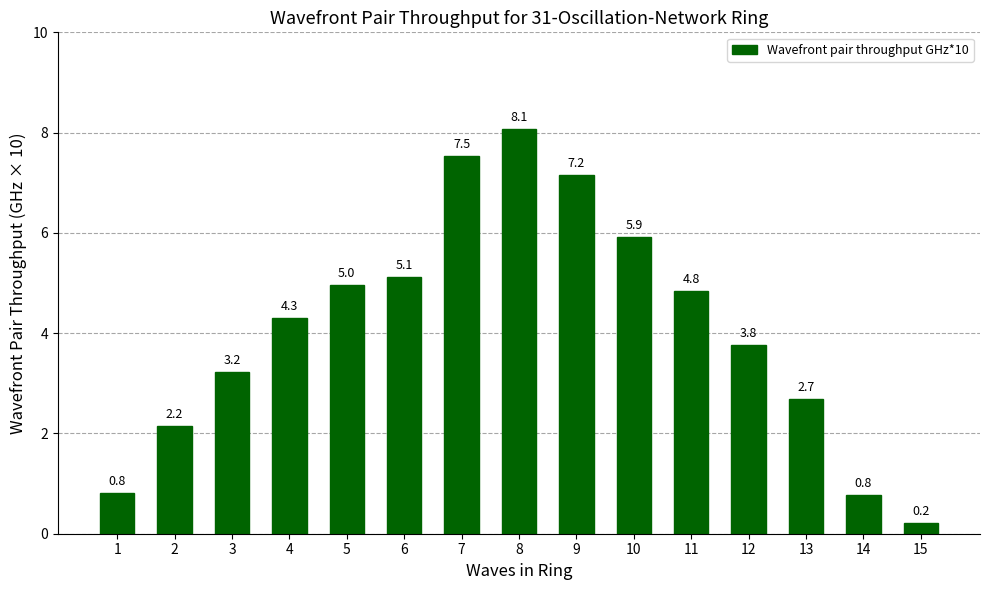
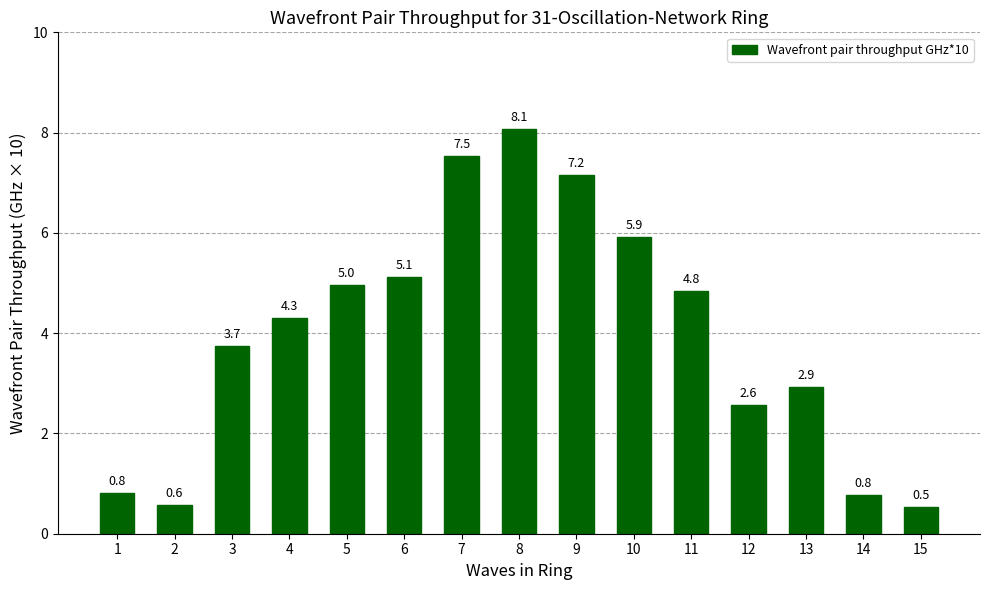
2: 2.2 -> 0.6
3: 3.2 -> 3.7
12: 3.8 -> 2.6
13: 2.7 -> 2.9
15: 0.2 -> 0.5
